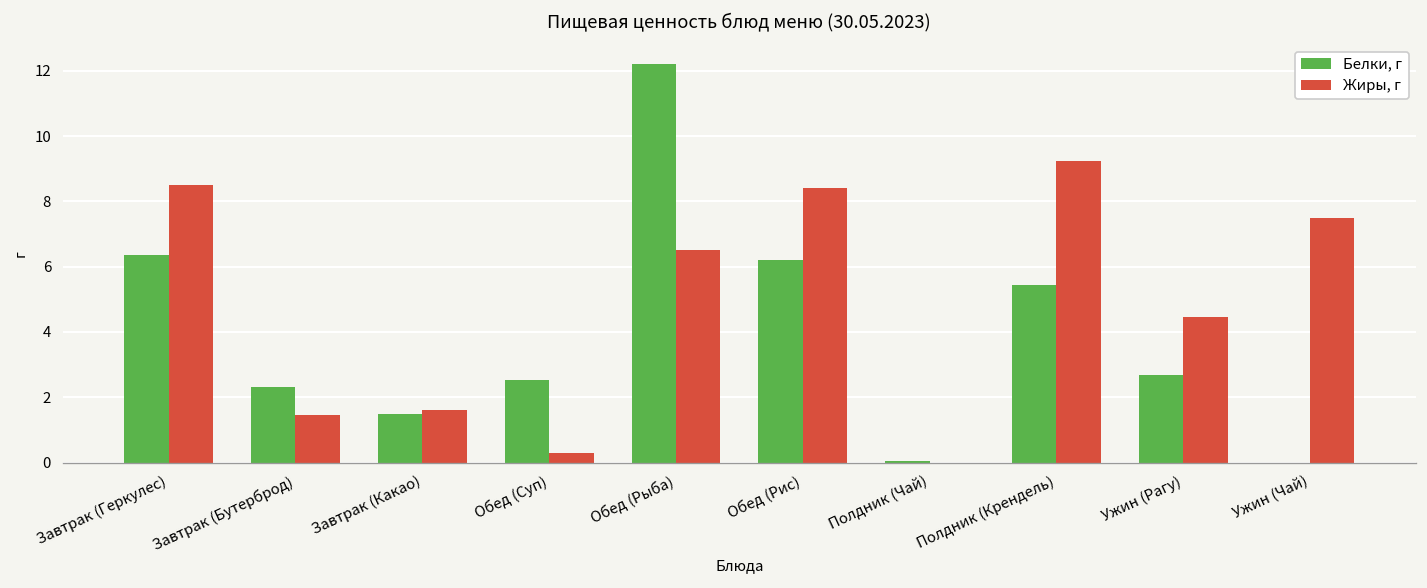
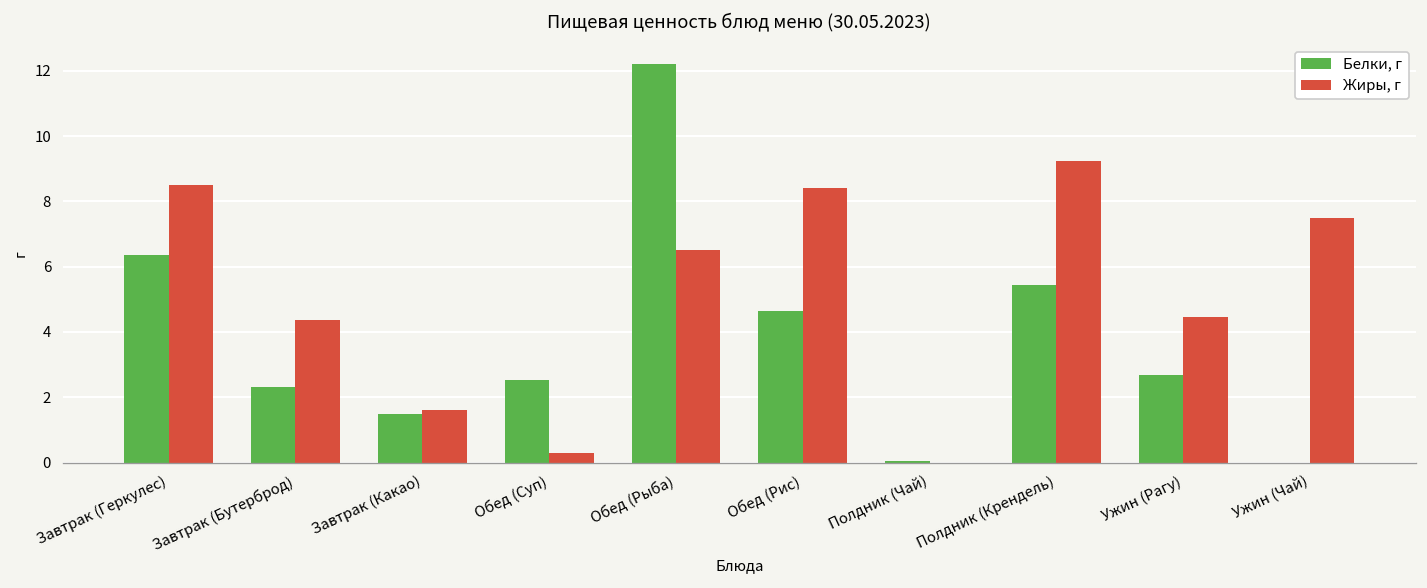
Жиры, г, Завтрак (Бутерброд): 1.5 -> 4.4
Белки, г, Обед (Рис): 6.2 -> 4.6
